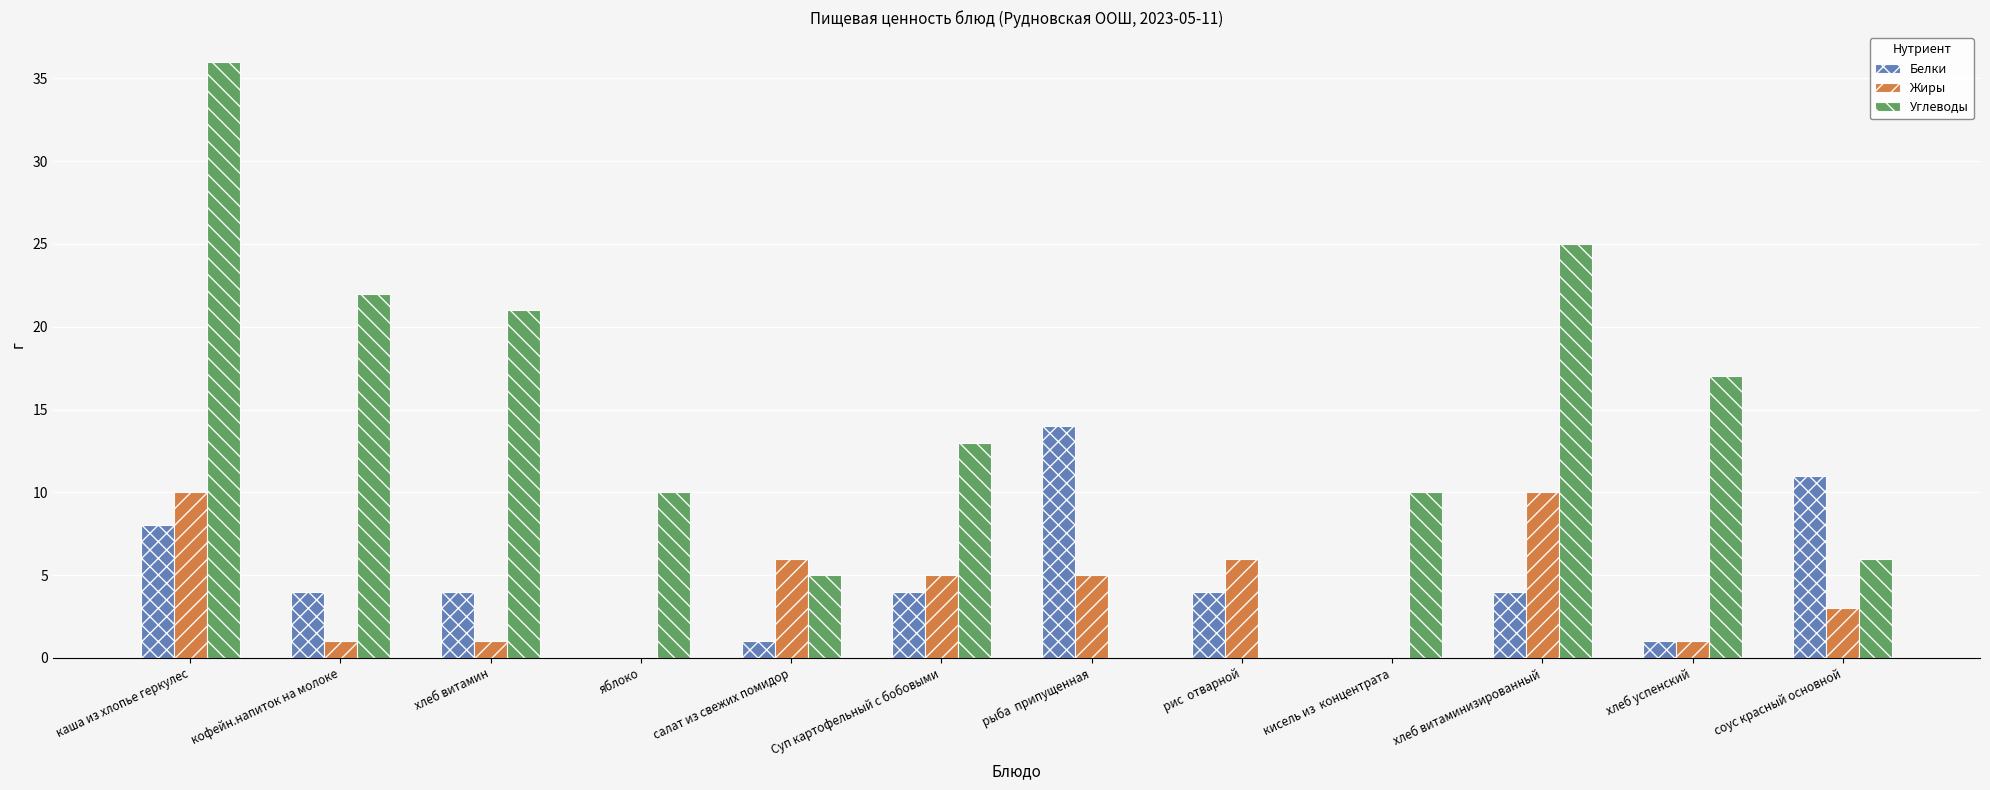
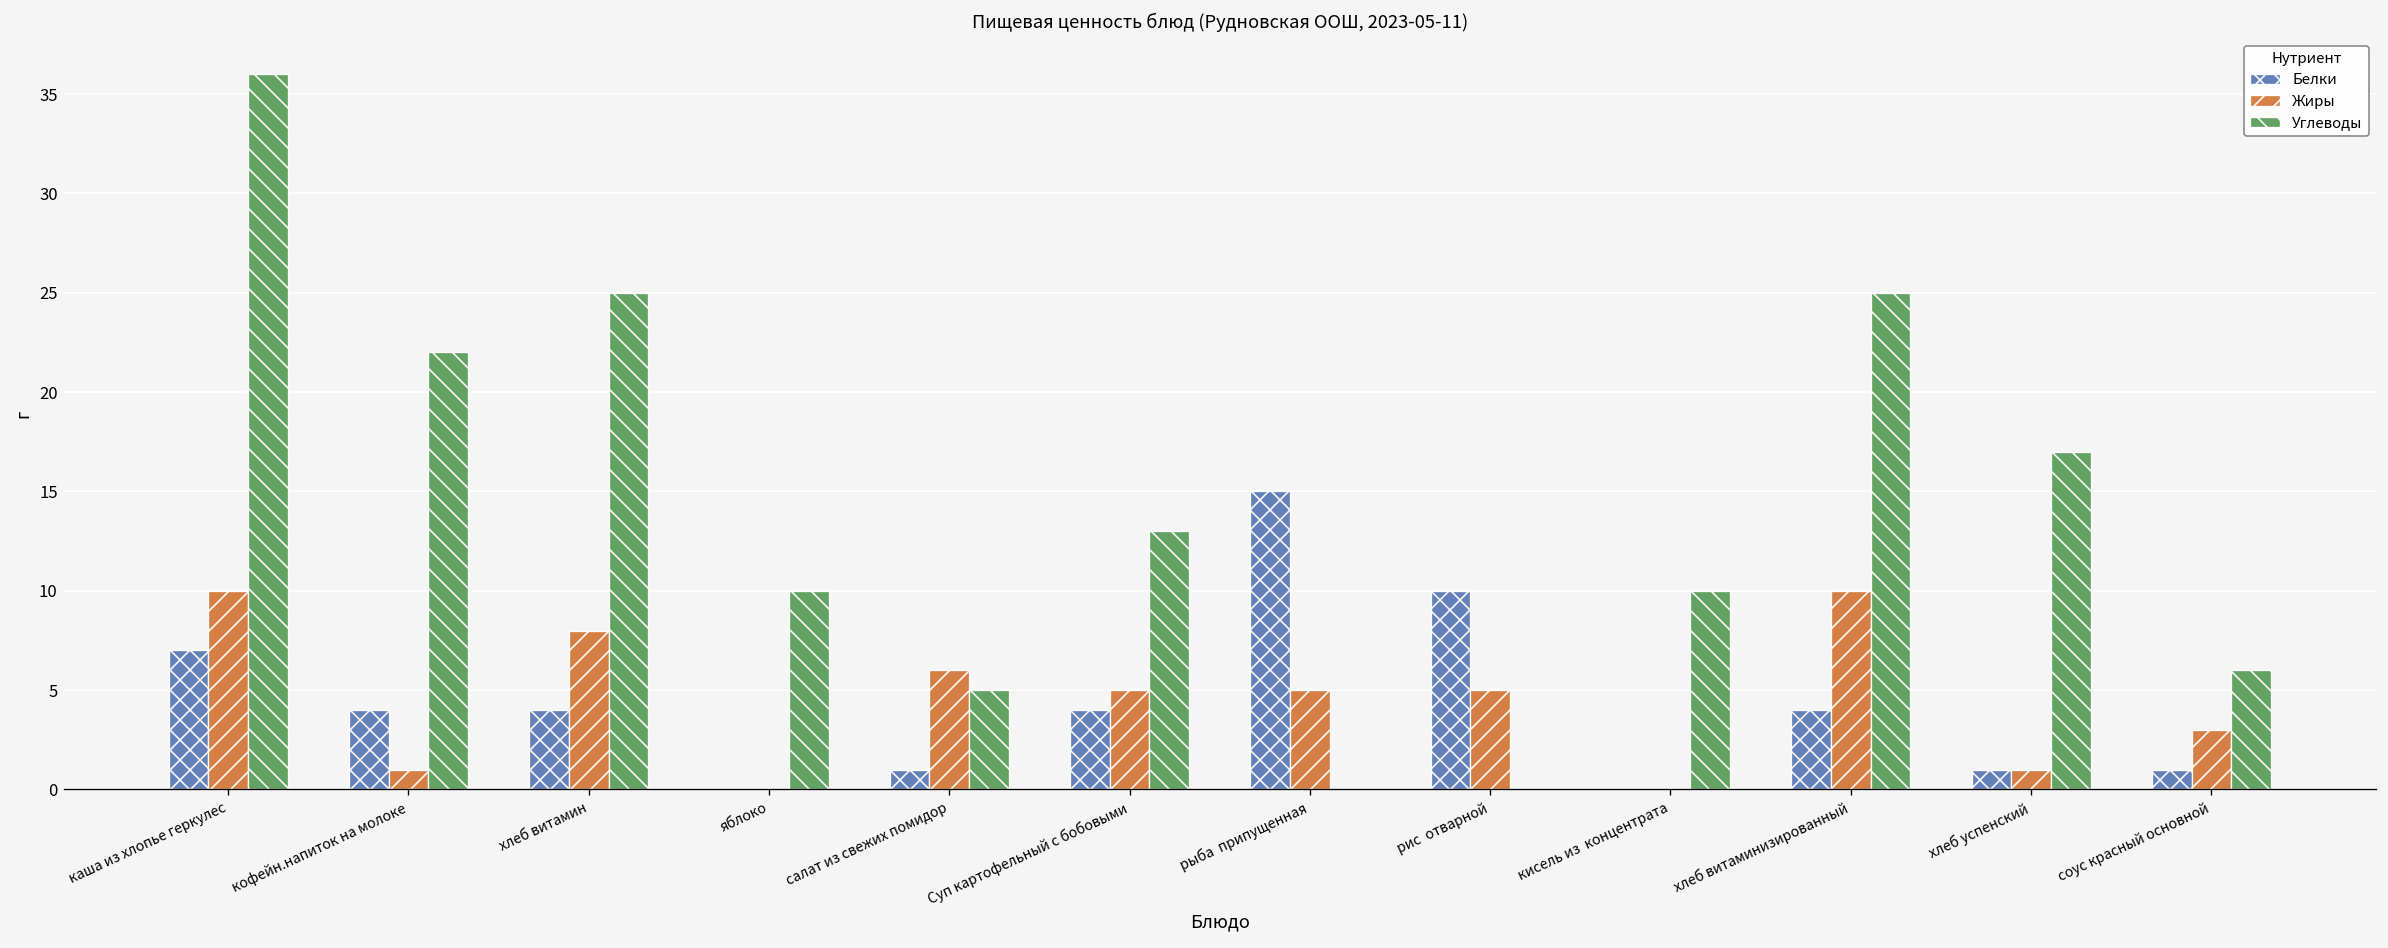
Белки, каша из хлопье геркулес: 8 -> 7
Жиры, хлеб витамин: 1 -> 8
Углеводы, хлеб витамин: 21 -> 25
Белки, рыба припущенная: 14 -> 15
Белки, рис отварной: 4 -> 10
Жиры, рис отварной: 6 -> 5
Белки, соус красный основной: 11 -> 1
